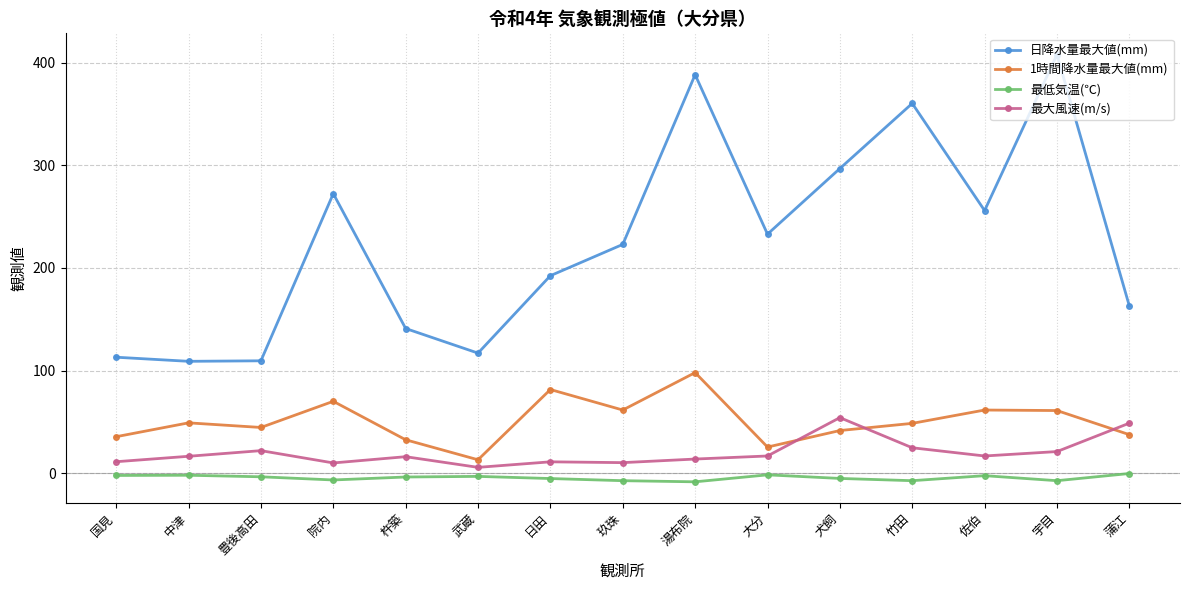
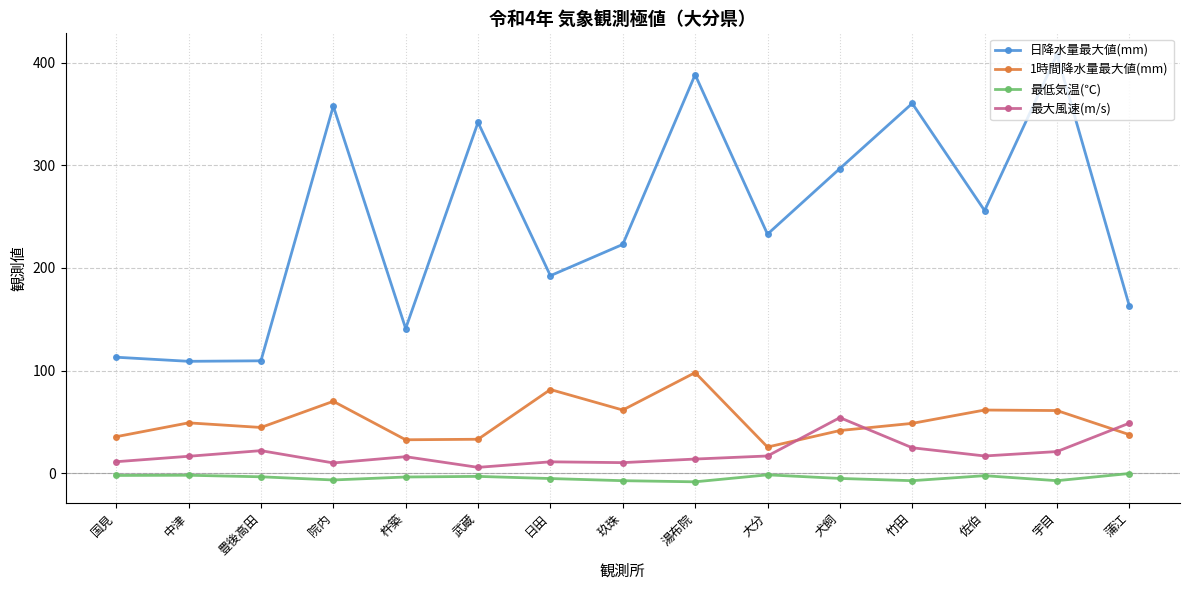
日降水量最大値(mm), 院内: 273 -> 358
日降水量最大値(mm), 武蔵: 117 -> 342
1時間降水量最大値(mm), 武蔵: 13 -> 33
